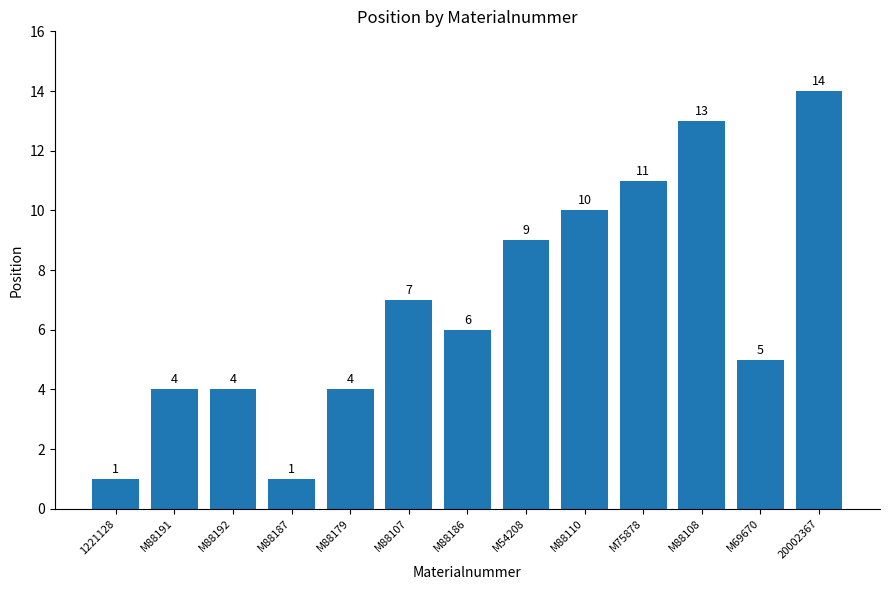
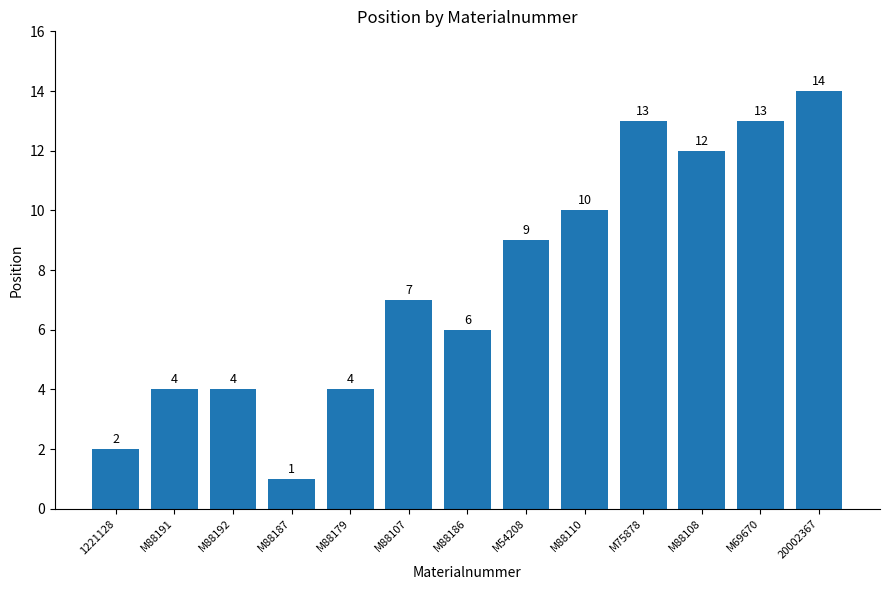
1221128: 1 -> 2
M75878: 11 -> 13
M88108: 13 -> 12
M69670: 5 -> 13
